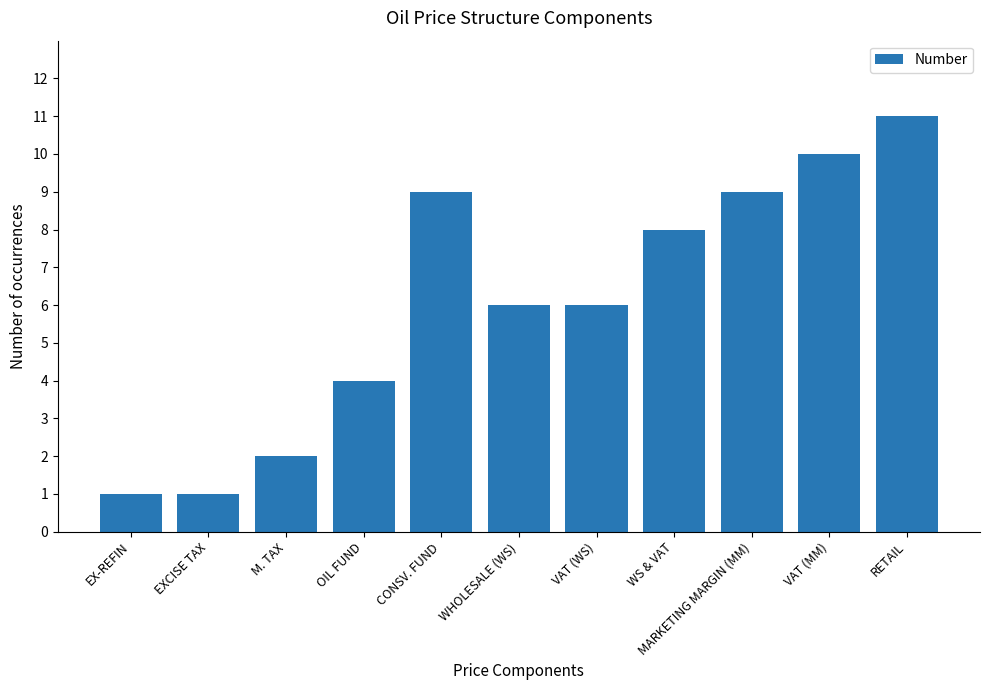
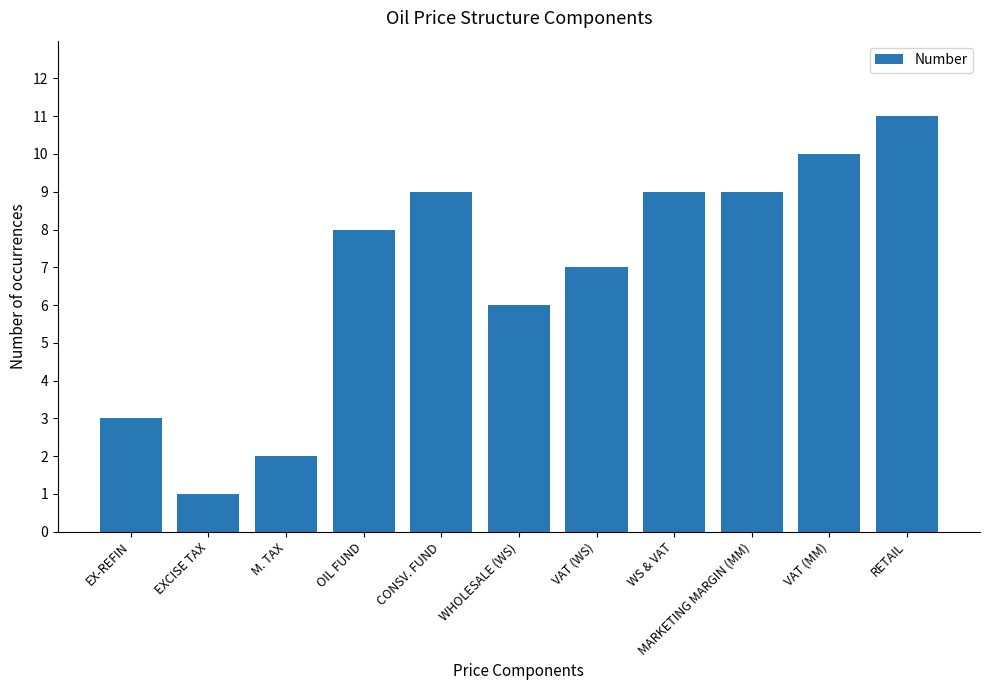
EX-REFIN: 1 -> 3
OIL FUND: 4 -> 8
VAT (WS): 6 -> 7
WS & VAT: 8 -> 9
